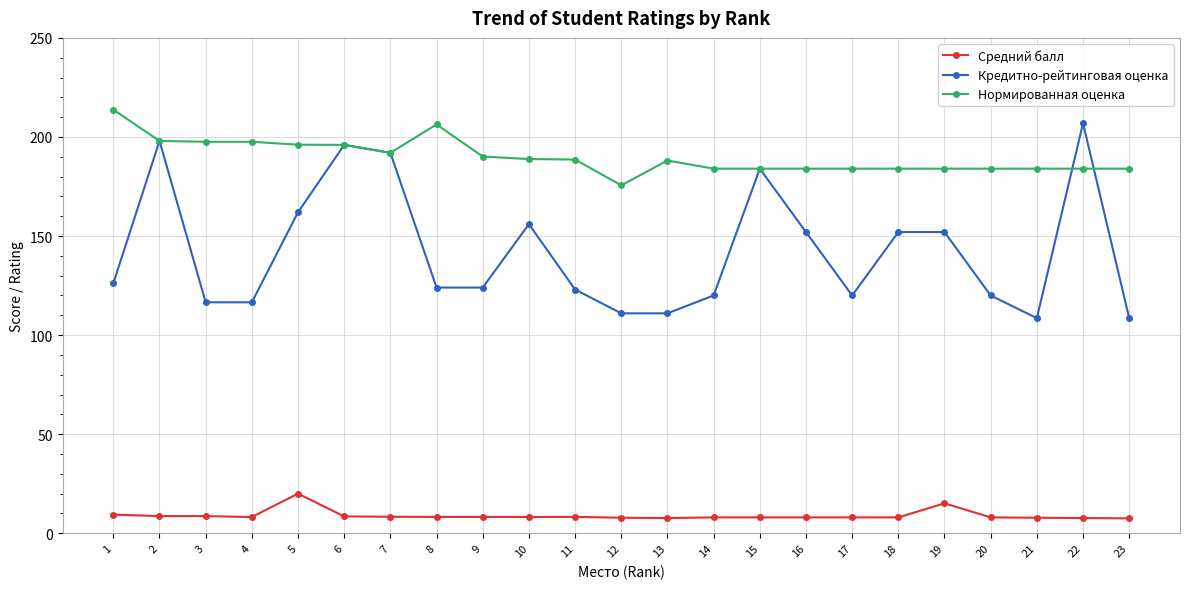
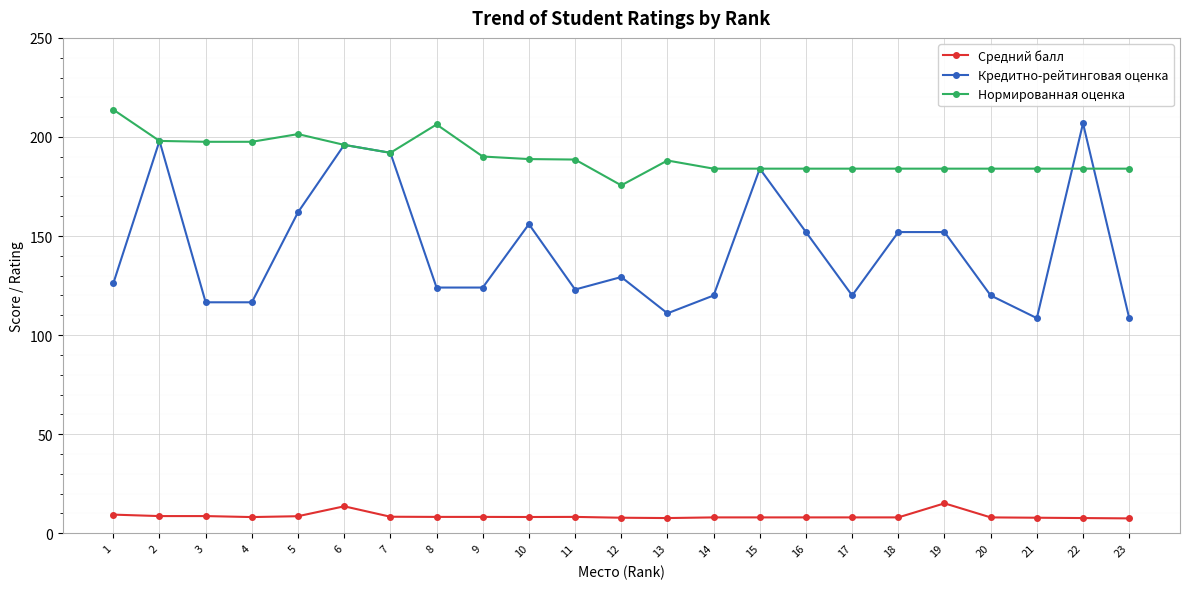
Средний балл, 5: 20 -> 9
Нормированная оценка, 5: 196 -> 201
Средний балл, 6: 9 -> 14
Кредитно-рейтинговая оценка, 12: 111 -> 129
